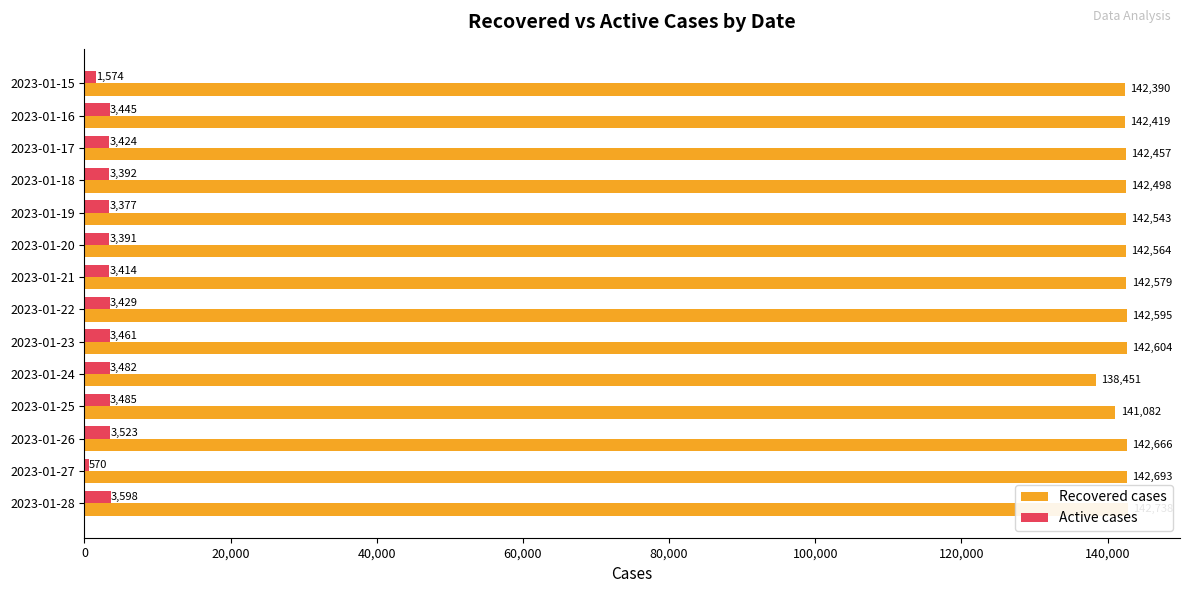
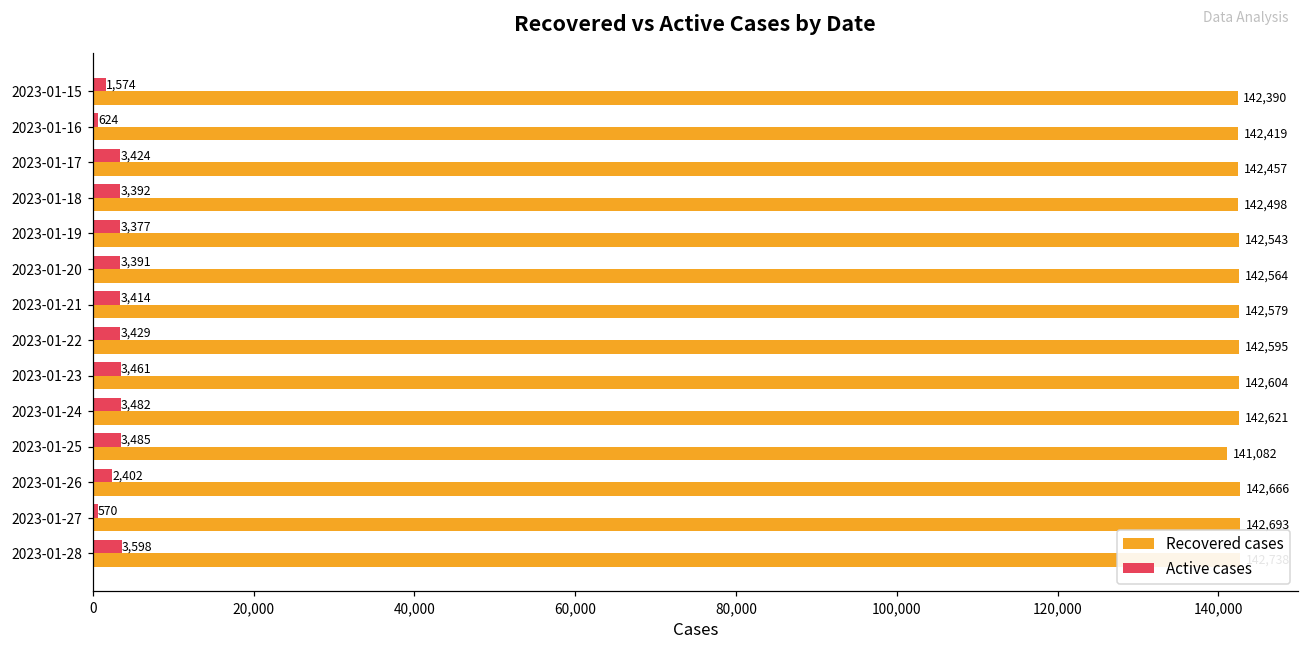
Active cases, 2023-01-16: 3,445 -> 624
Recovered cases, 2023-01-24: 138,451 -> 142,621
Active cases, 2023-01-26: 3,523 -> 2,402
